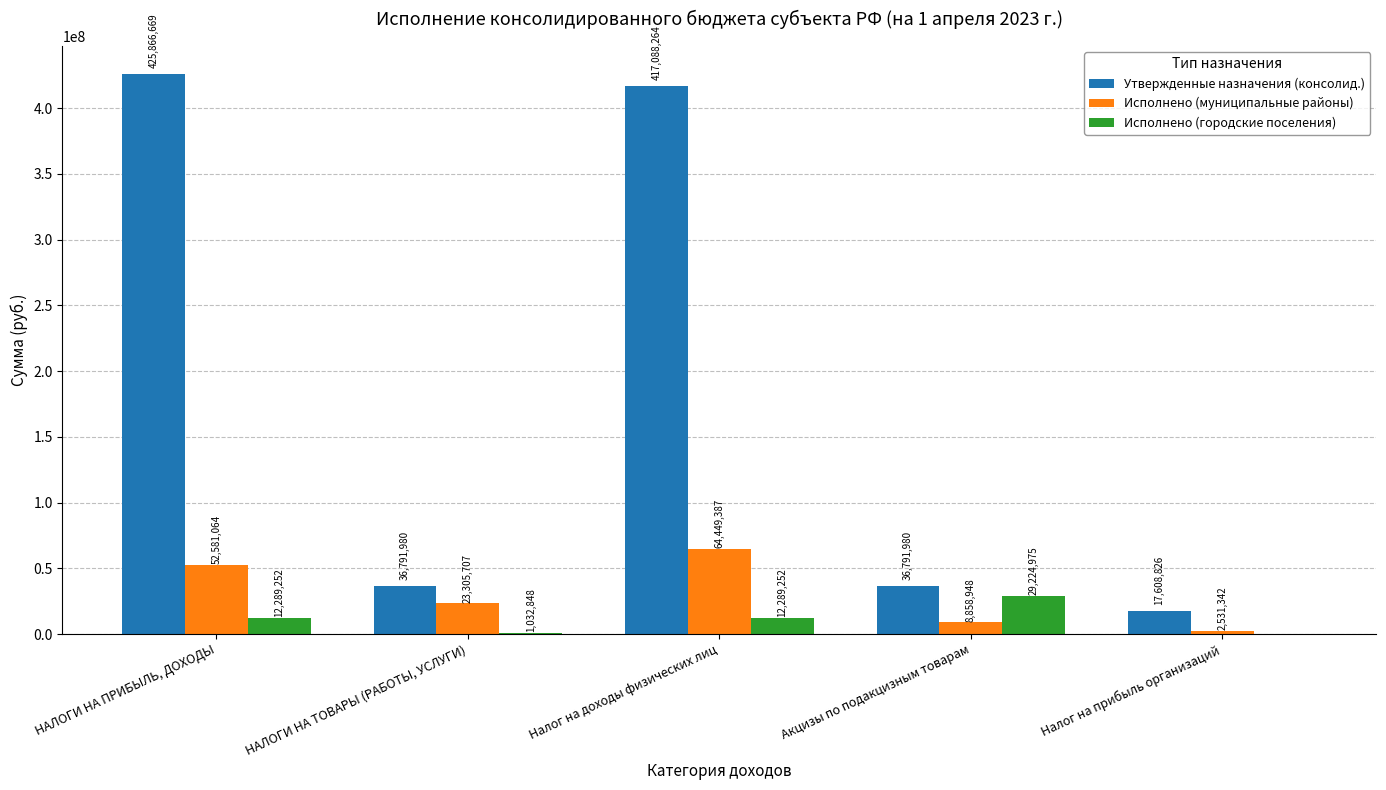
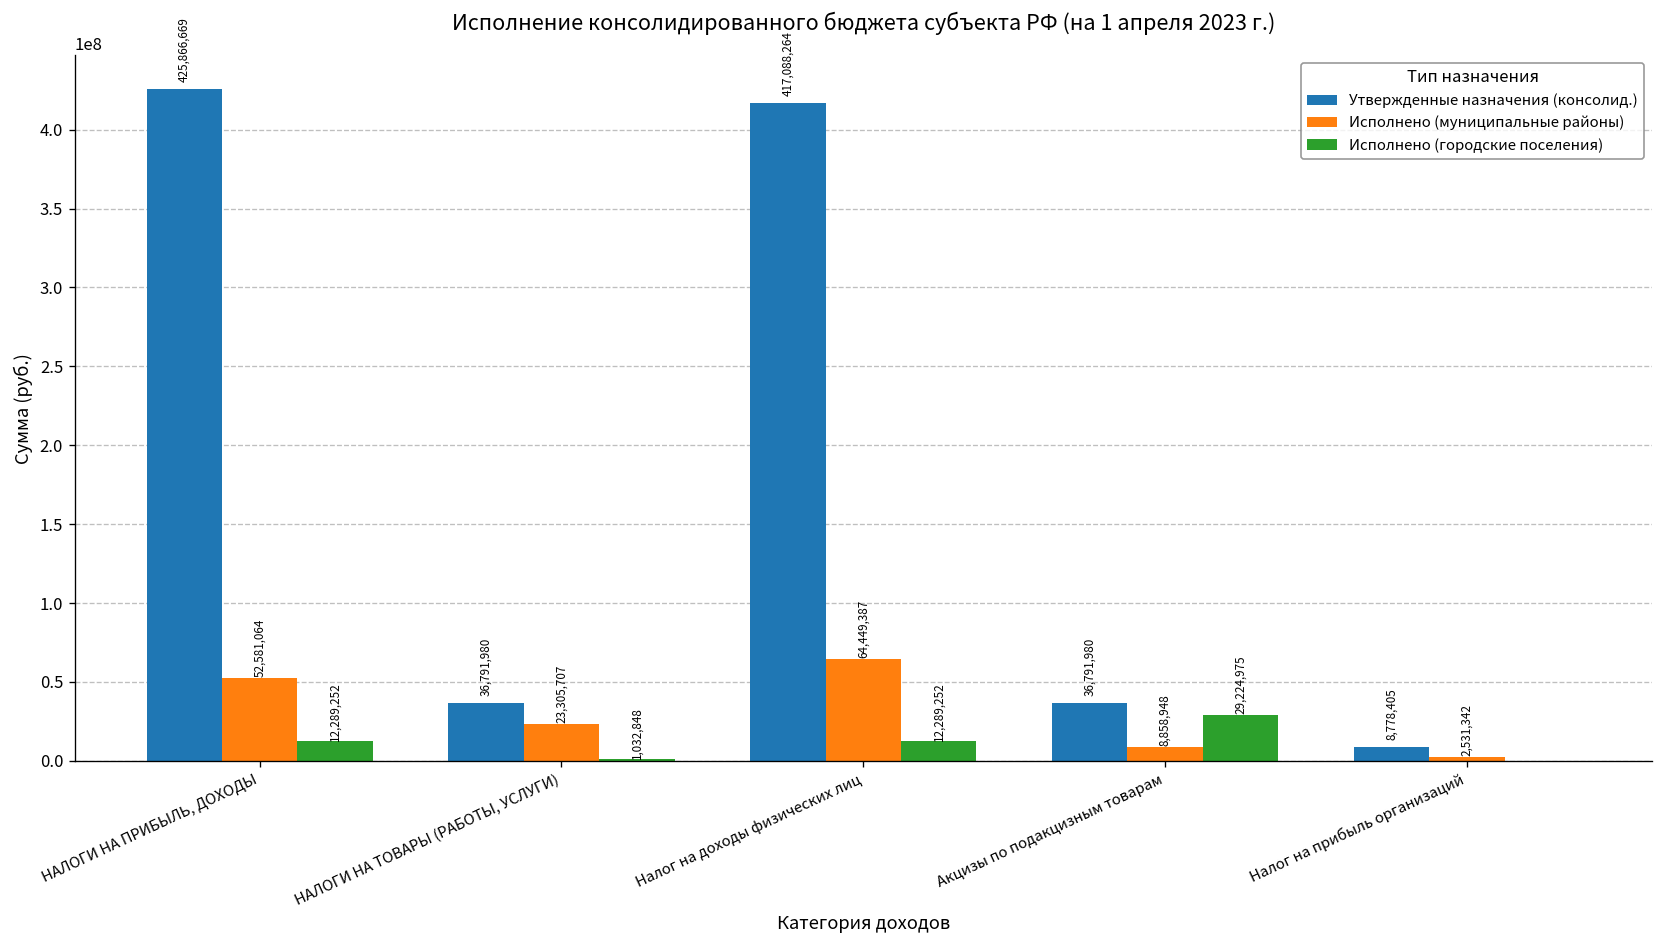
Утвержденные назначения (консолид.), Налог на прибыль организаций: 17,608,826 -> 8,778,405
